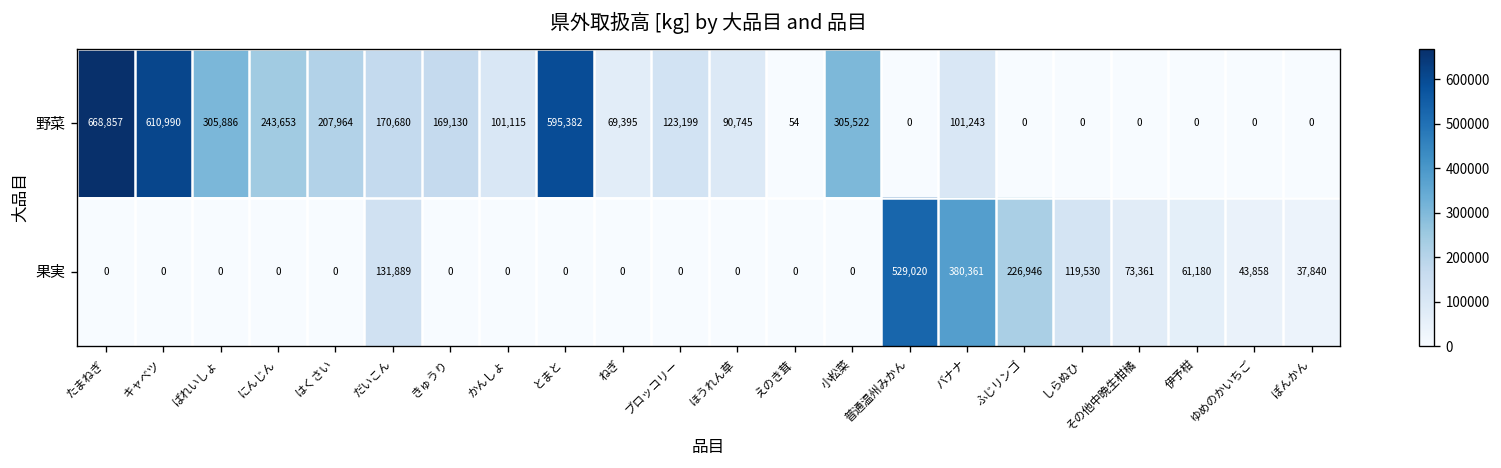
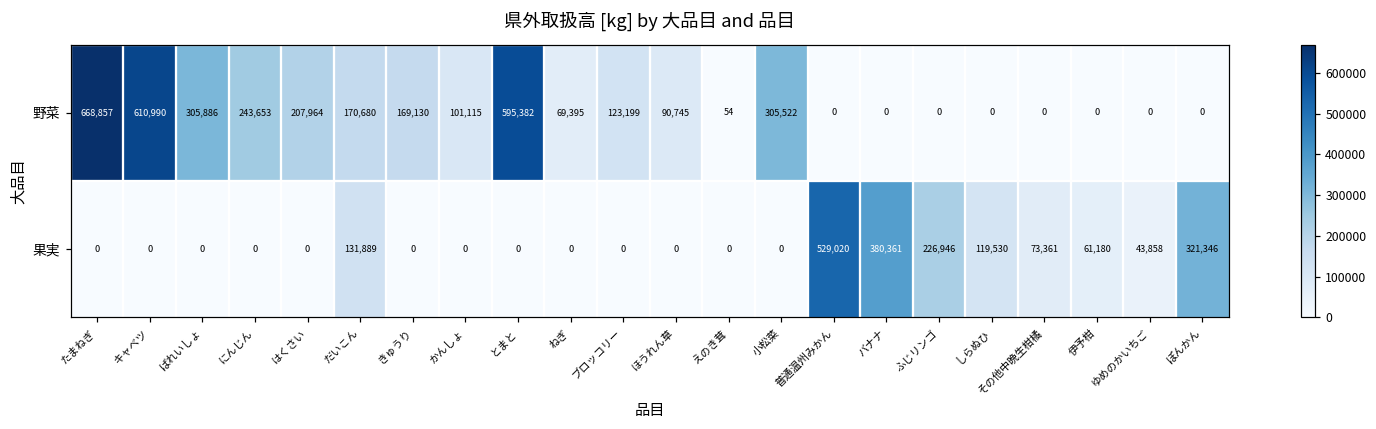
野菜, バナナ: 101,243 -> 0
果実, ぽんかん: 37,840 -> 321,346
